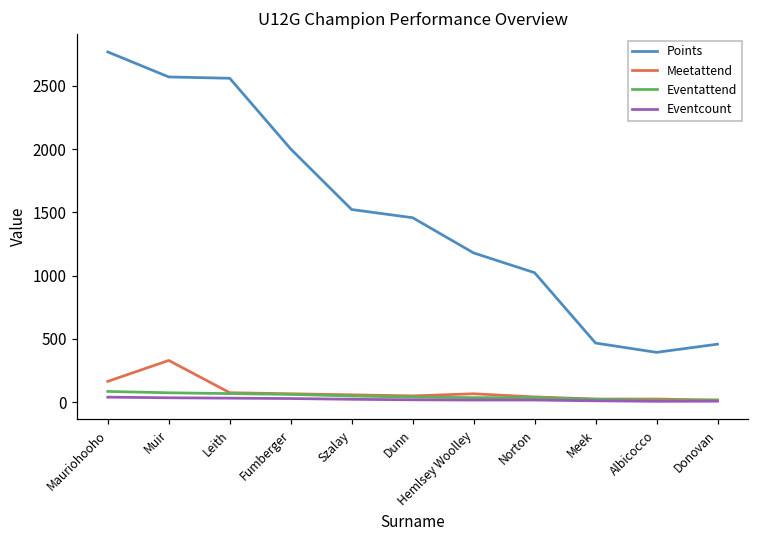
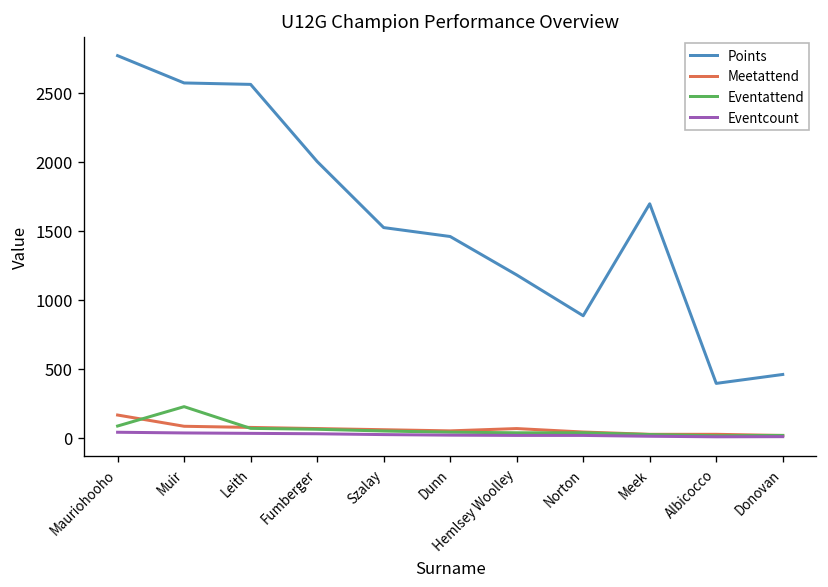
Meetattend, Muir: 330 -> 80
Eventattend, Muir: 70 -> 230
Points, Norton: 1020 -> 880
Points, Meek: 470 -> 1700
